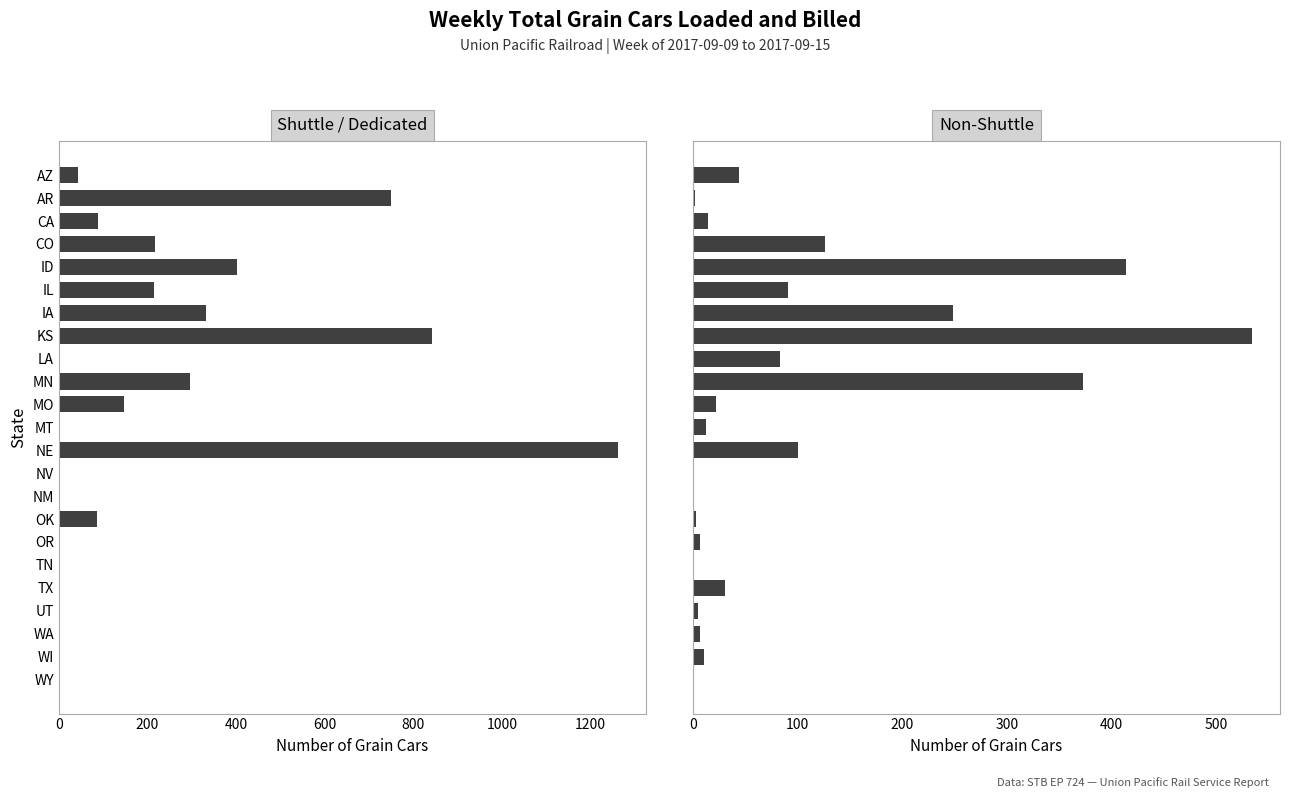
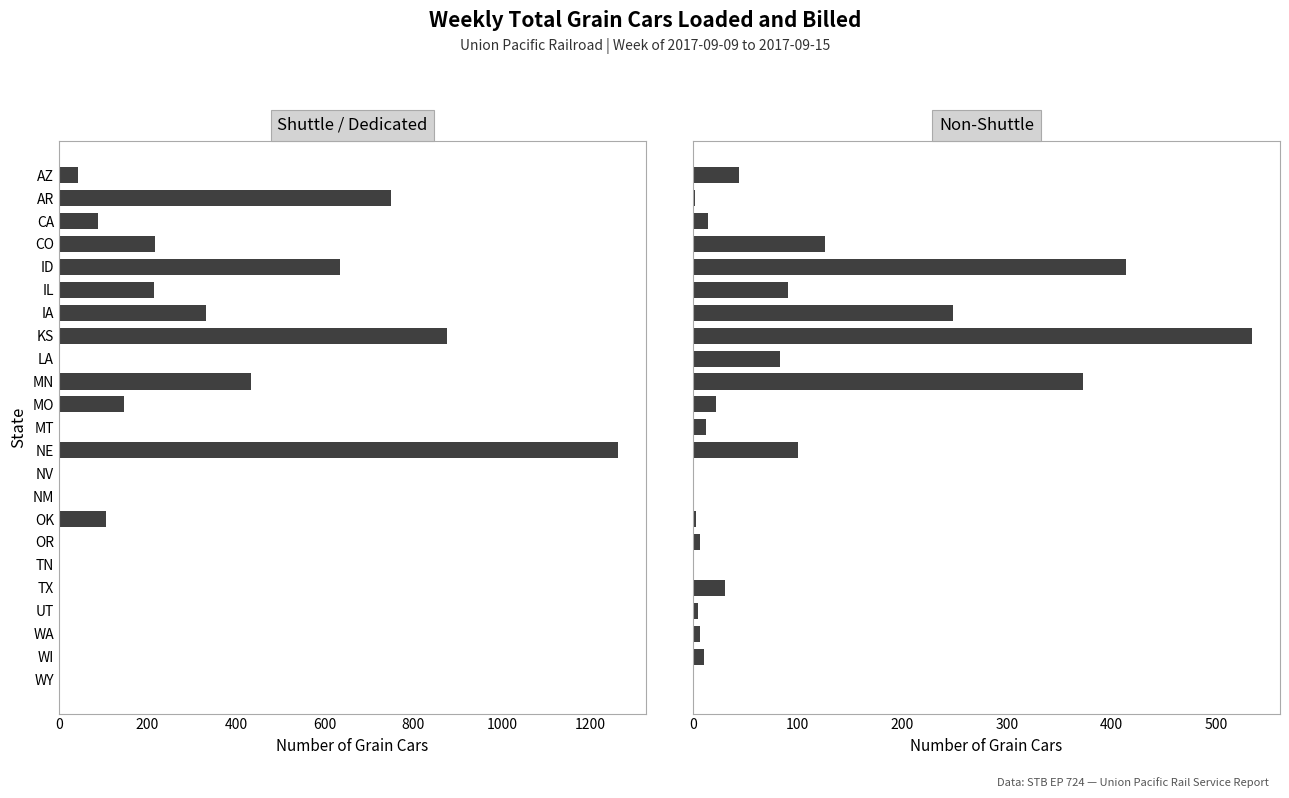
Shuttle / Dedicated, ID: 400 -> 630
Shuttle / Dedicated, KS: 840 -> 880
Shuttle / Dedicated, MN: 300 -> 430
Shuttle / Dedicated, OK: 90 -> 110
